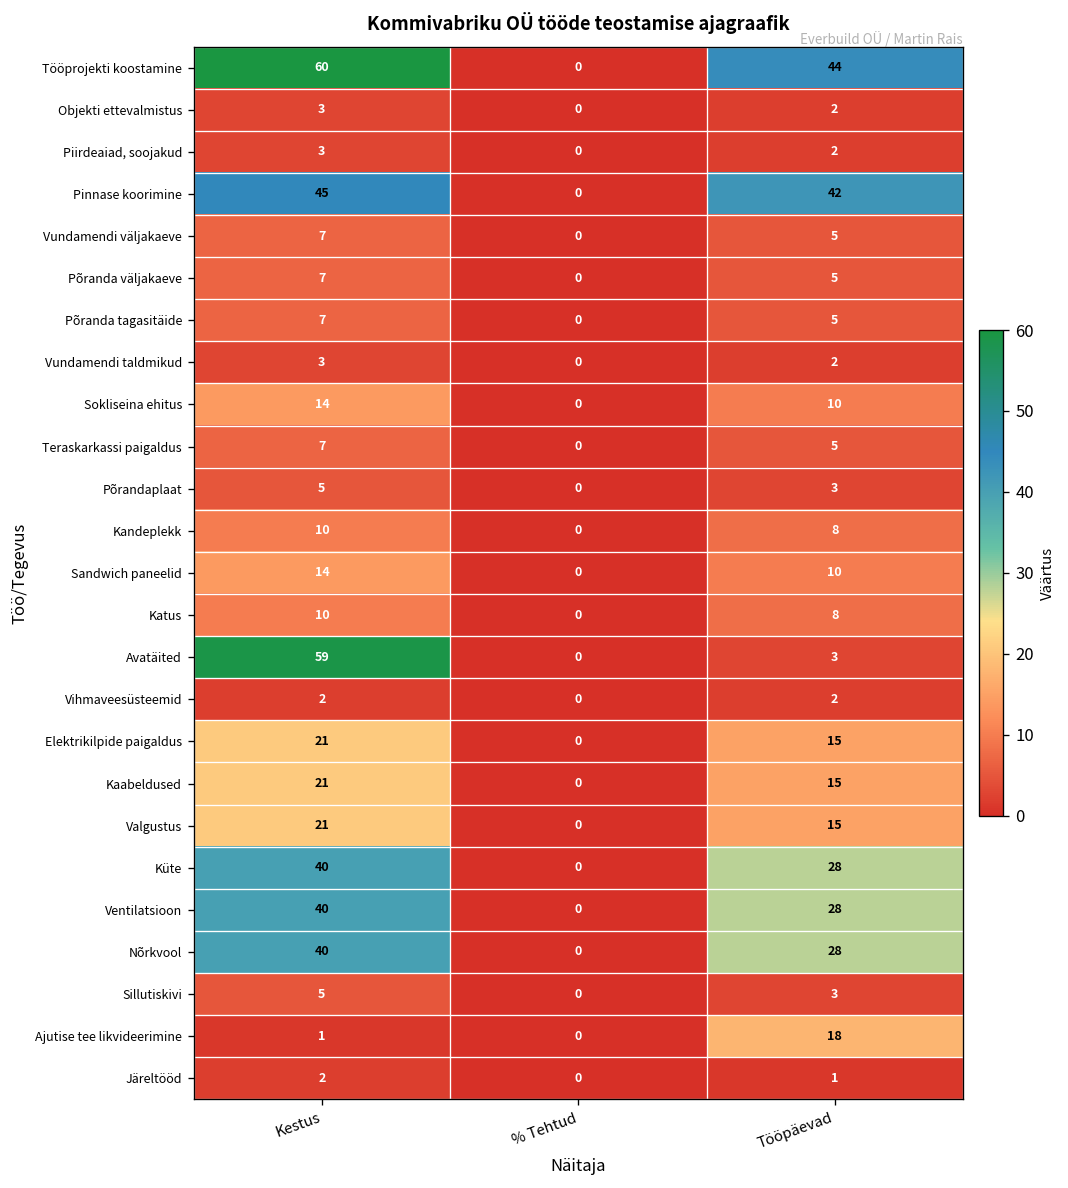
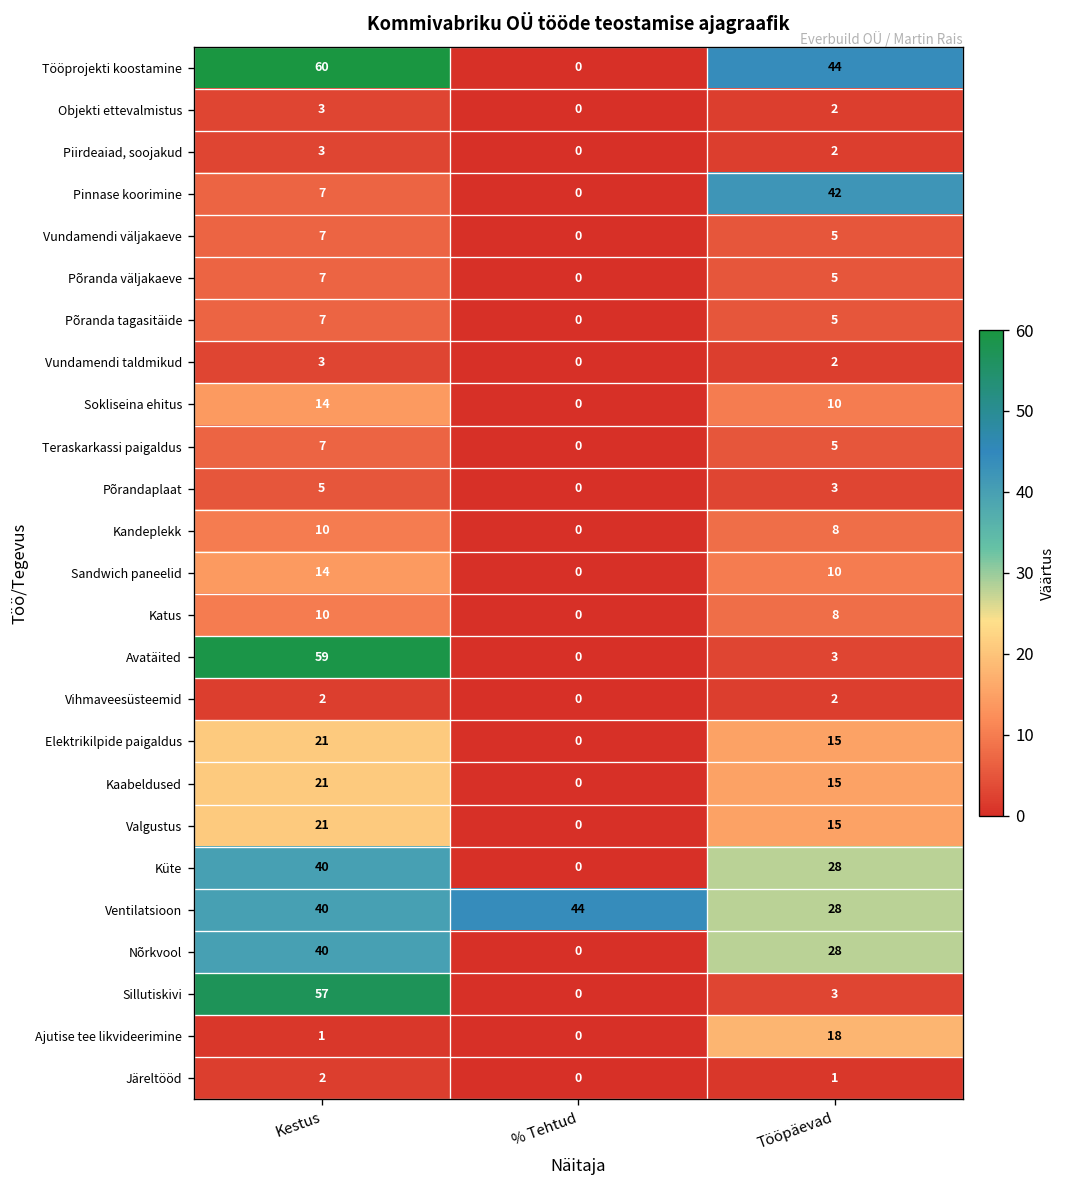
Pinnase koorimine, Kestus: 45 -> 7
Ventilatsioon, % Tehtud: 0 -> 44
Sillutiskivi, Kestus: 5 -> 57
